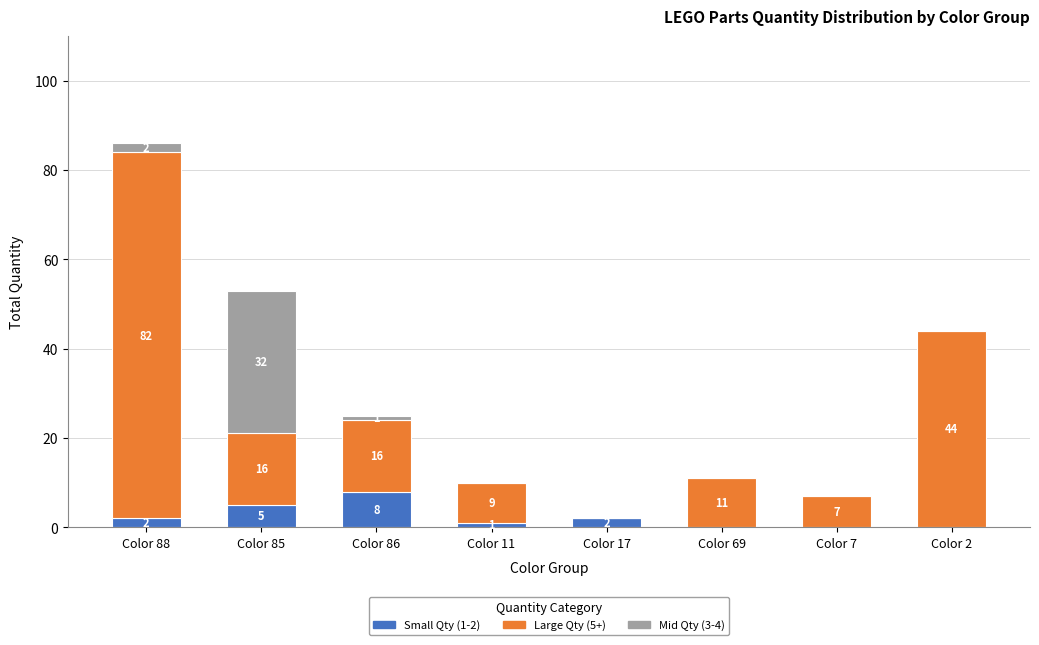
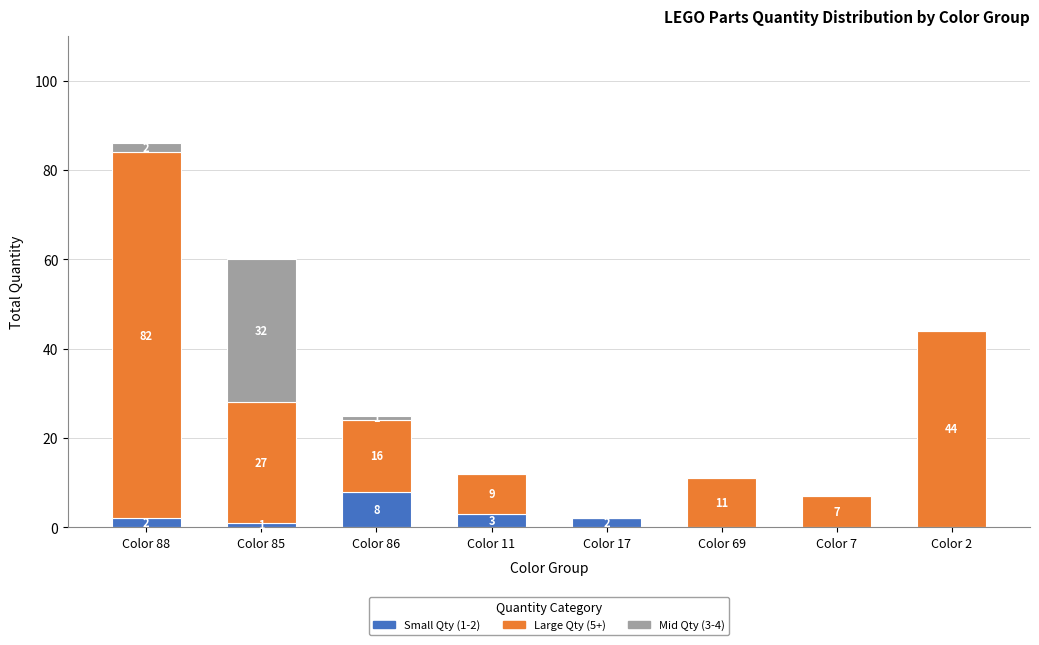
Small Qty (1-2), Color 85: 5 -> 1
Large Qty (5+), Color 85: 16 -> 27
Small Qty (1-2), Color 11: 1 -> 3
